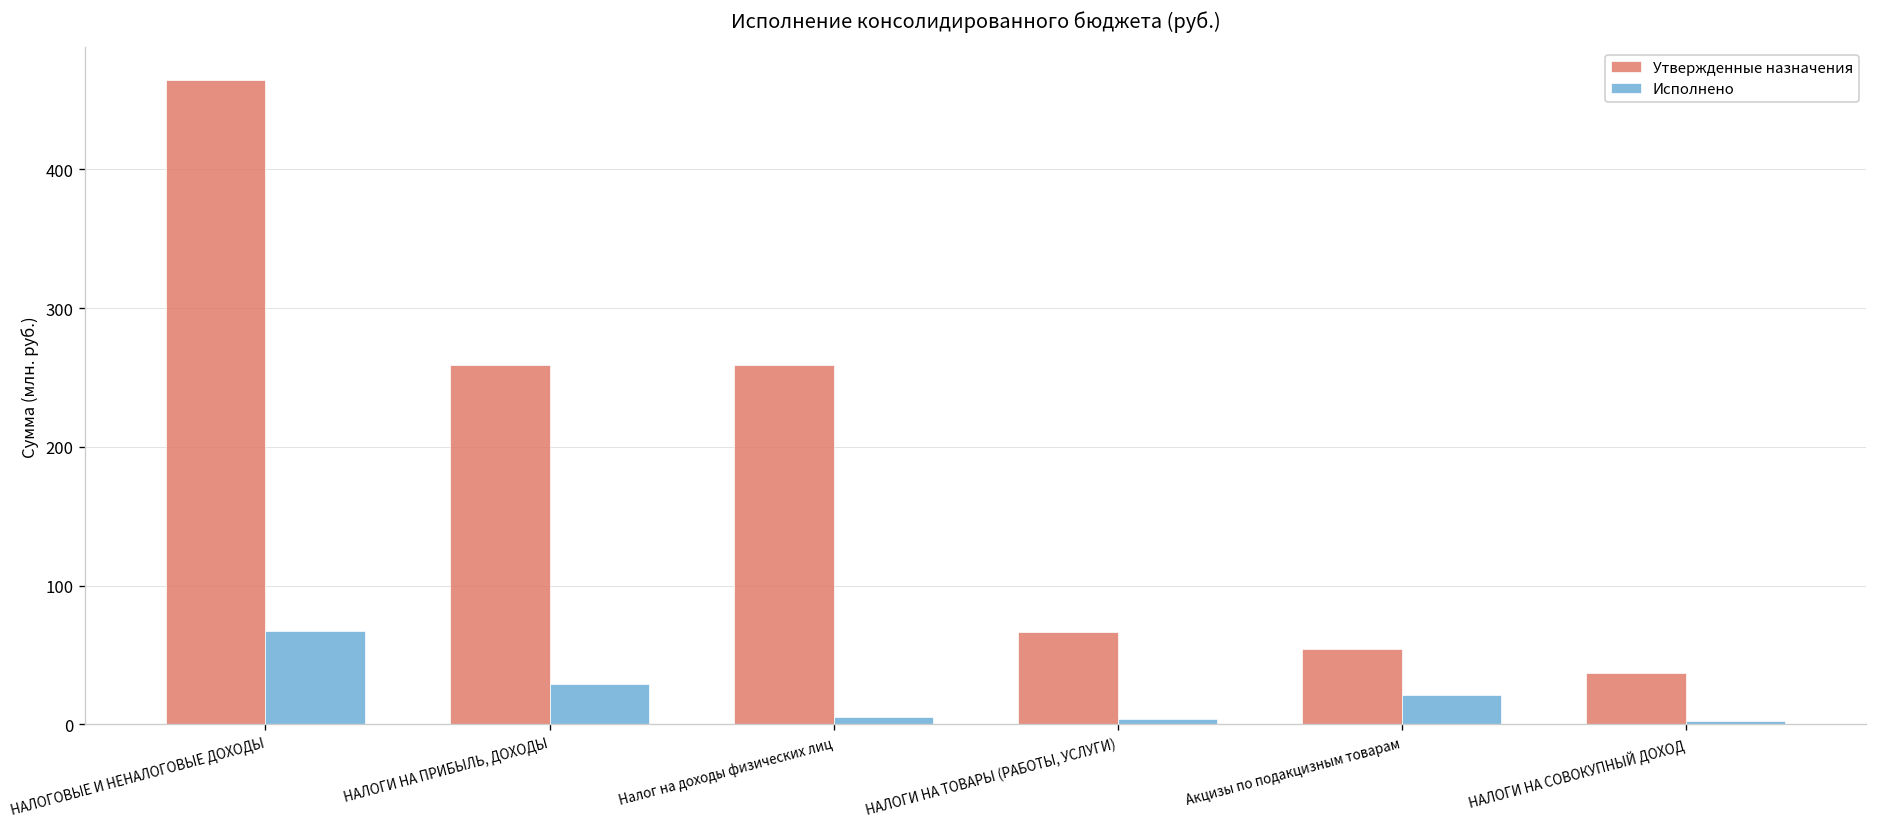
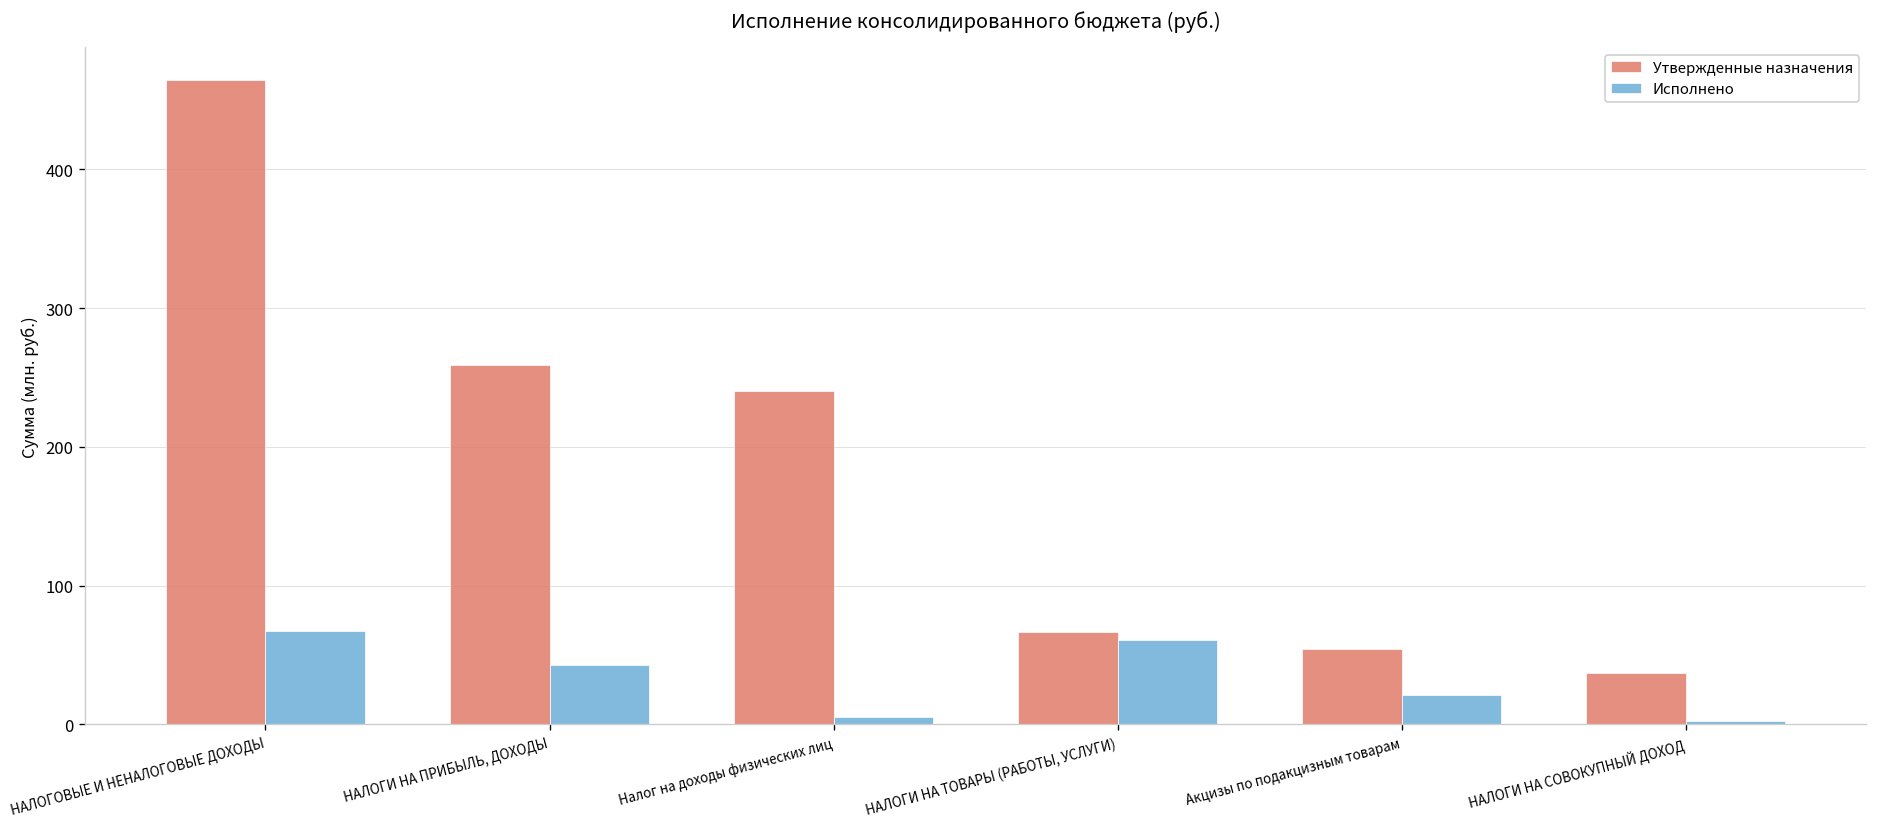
Исполнено, НАЛОГИ НА ПРИБЫЛЬ, ДОХОДЫ: 29 -> 43
Утвержденные назначения, Налог на доходы физических лиц: 259 -> 240
Исполнено, НАЛОГИ НА ТОВАРЫ (РАБОТЫ, УСЛУГИ): 4 -> 61
